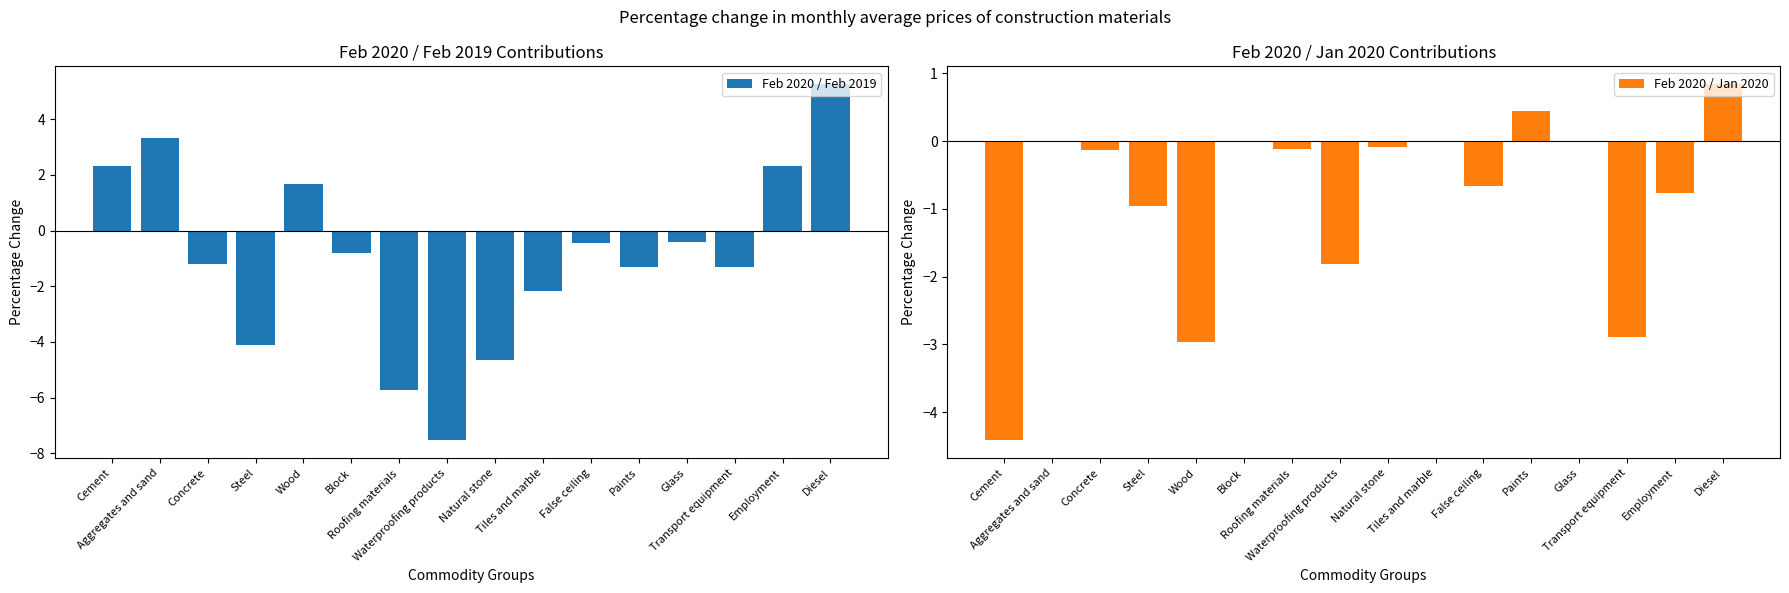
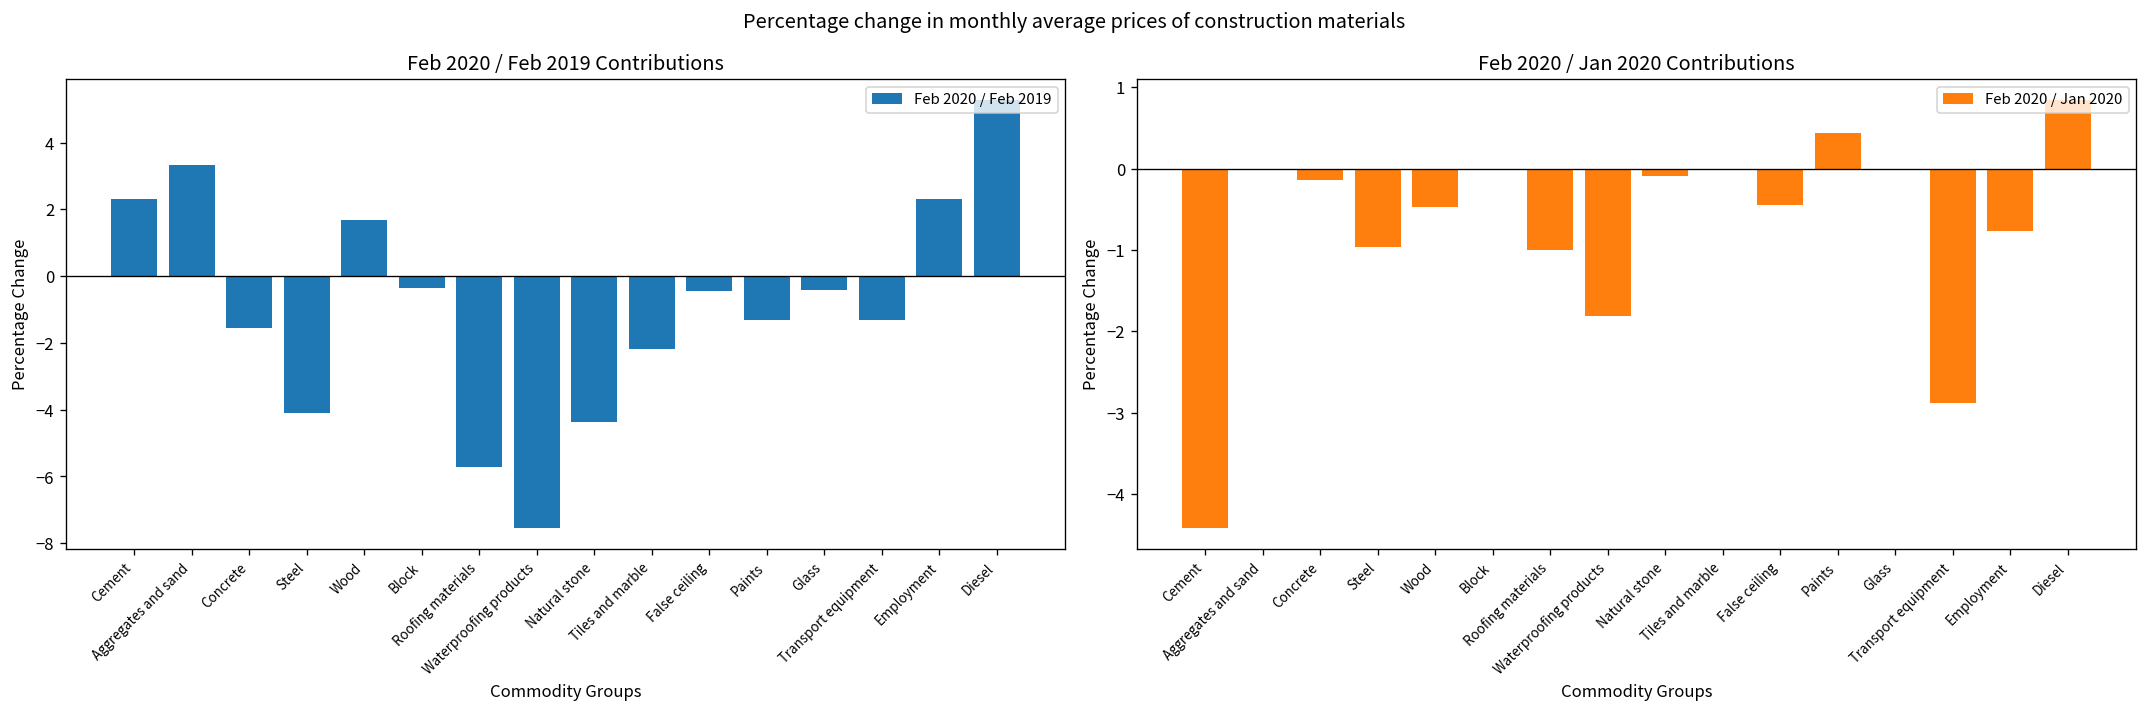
Feb 2020 / Feb 2019 Contributions, Concrete: -1.2 -> -1.5
Feb 2020 / Feb 2019 Contributions, Block: -0.8 -> -0.4
Feb 2020 / Feb 2019 Contributions, Natural stone: -4.7 -> -4.4
Feb 2020 / Jan 2020 Contributions, Wood: -3.0 -> -0.5
Feb 2020 / Jan 2020 Contributions, Roofing materials: -0.1 -> -1.0
Feb 2020 / Jan 2020 Contributions, False ceiling: -0.7 -> -0.5
